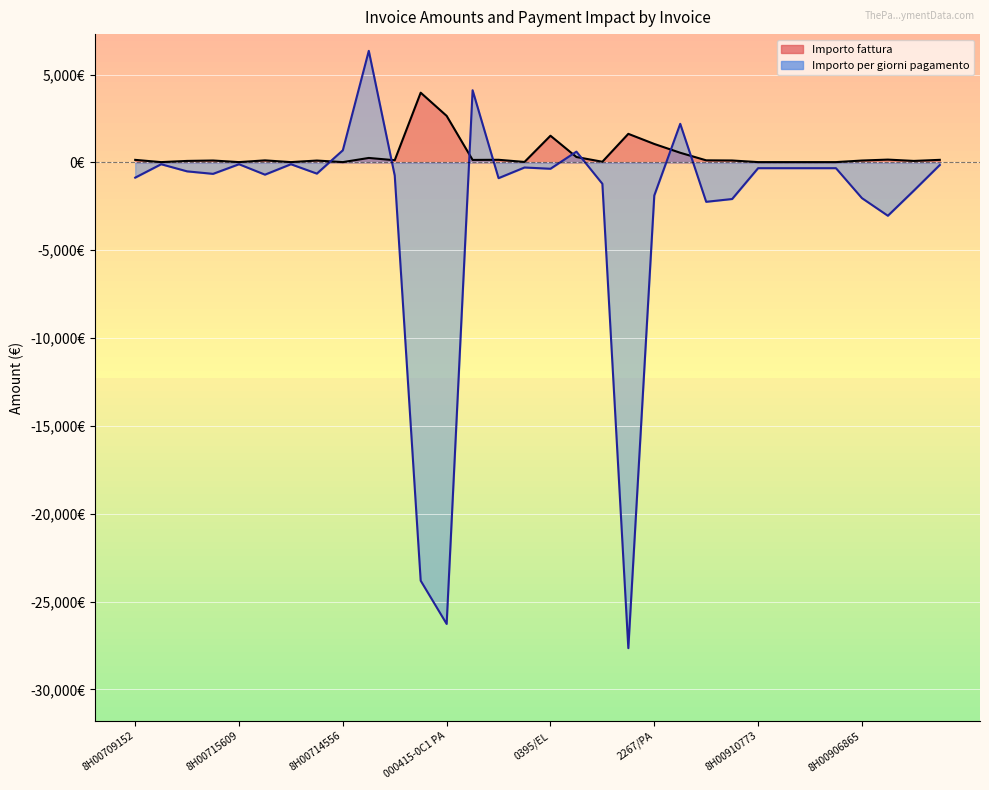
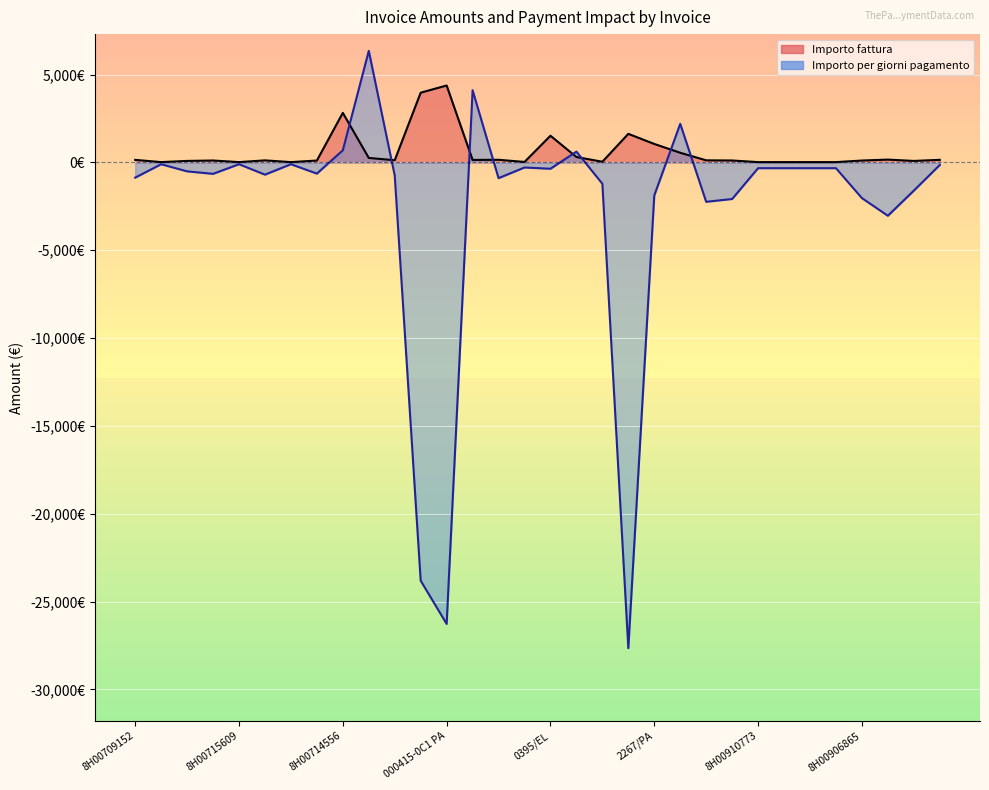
Importo fattura, 8H00714556: 0€ -> 2,800€
Importo fattura, 000415-0C1 PA: 2,600€ -> 4,400€
